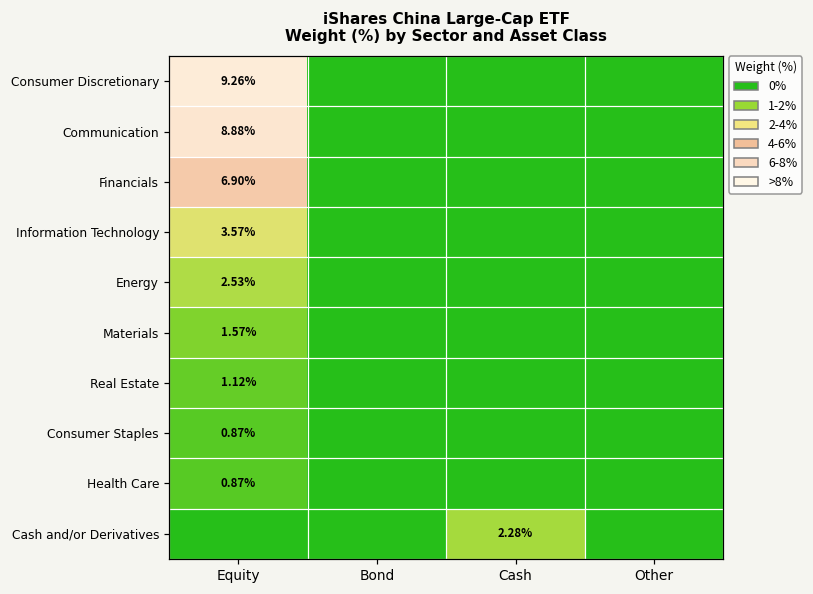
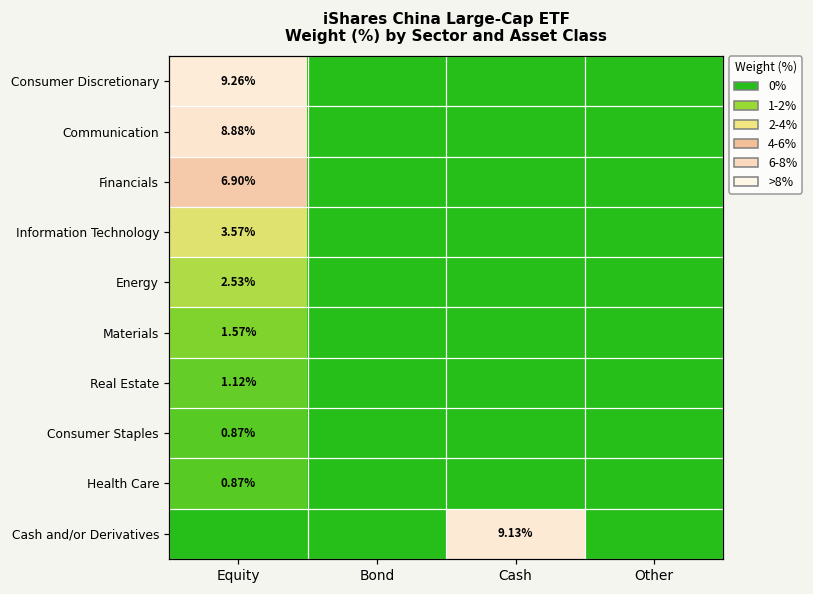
Cash and/or Derivatives, Cash: 2.28% -> 9.13%
